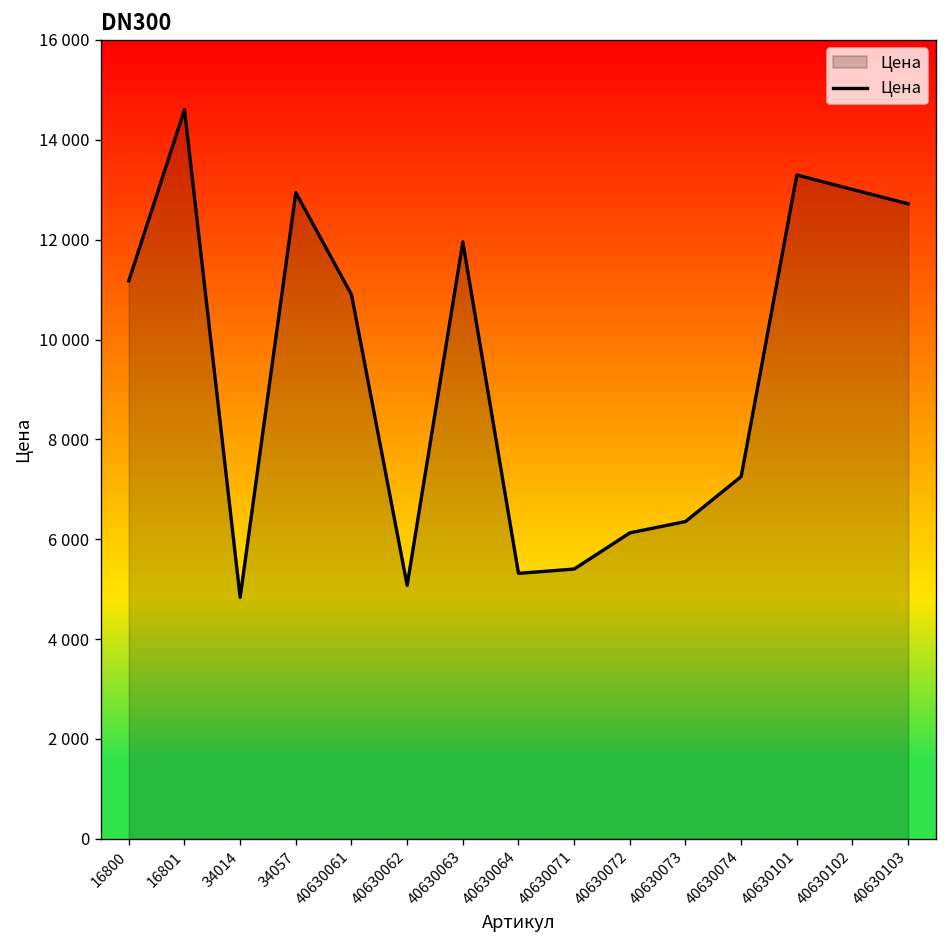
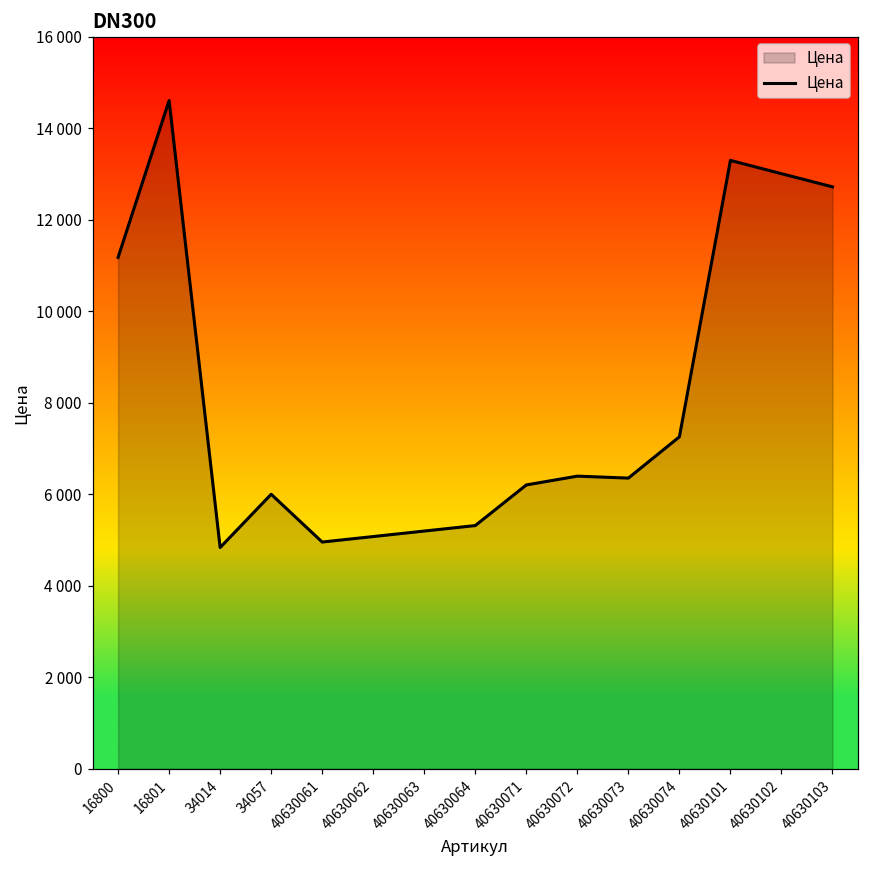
34057: 12900 -> 6000
40630061: 10900 -> 5000
40630063: 12000 -> 5200
40630071: 5400 -> 6200
40630072: 6100 -> 6400
